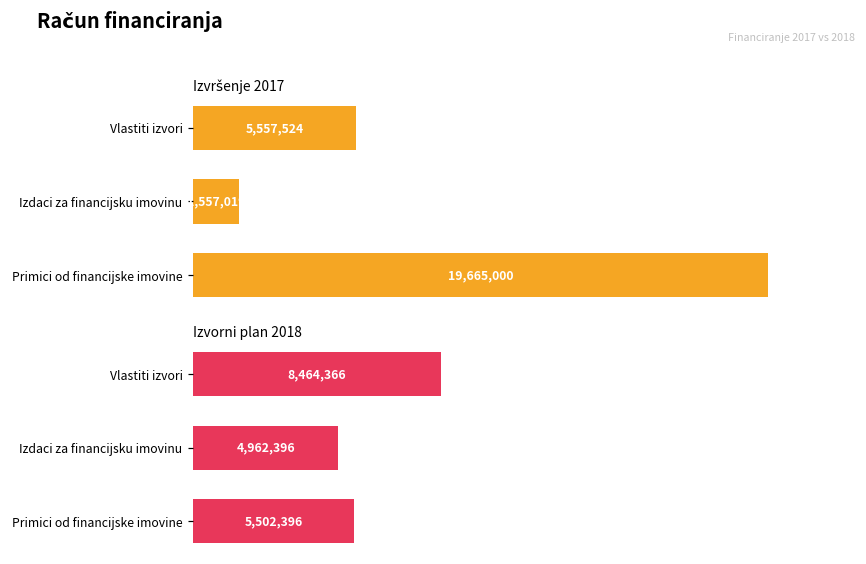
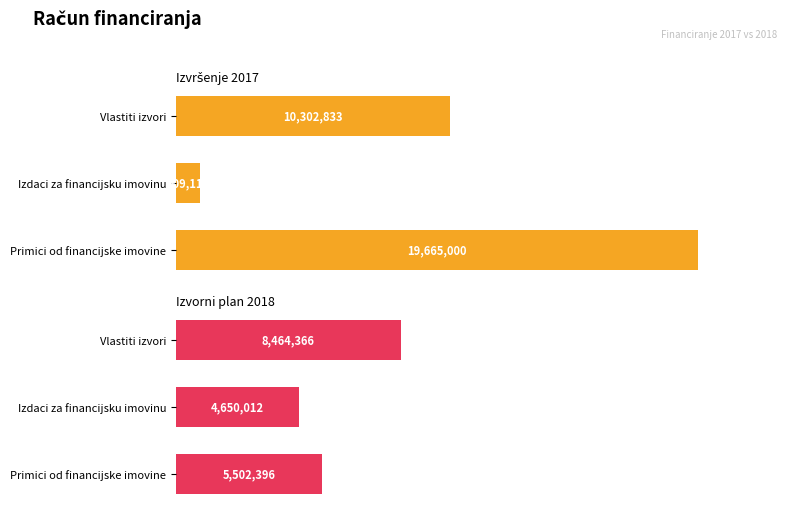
Izvršenje 2017, Vlastiti izvori: 5,557,524 -> 10,302,833
Izvršenje 2017, Izdaci za financijsku imovinu: 1,557,019 -> 909,119
Izvorni plan 2018, Izdaci za financijsku imovinu: 4,962,396 -> 4,650,012
